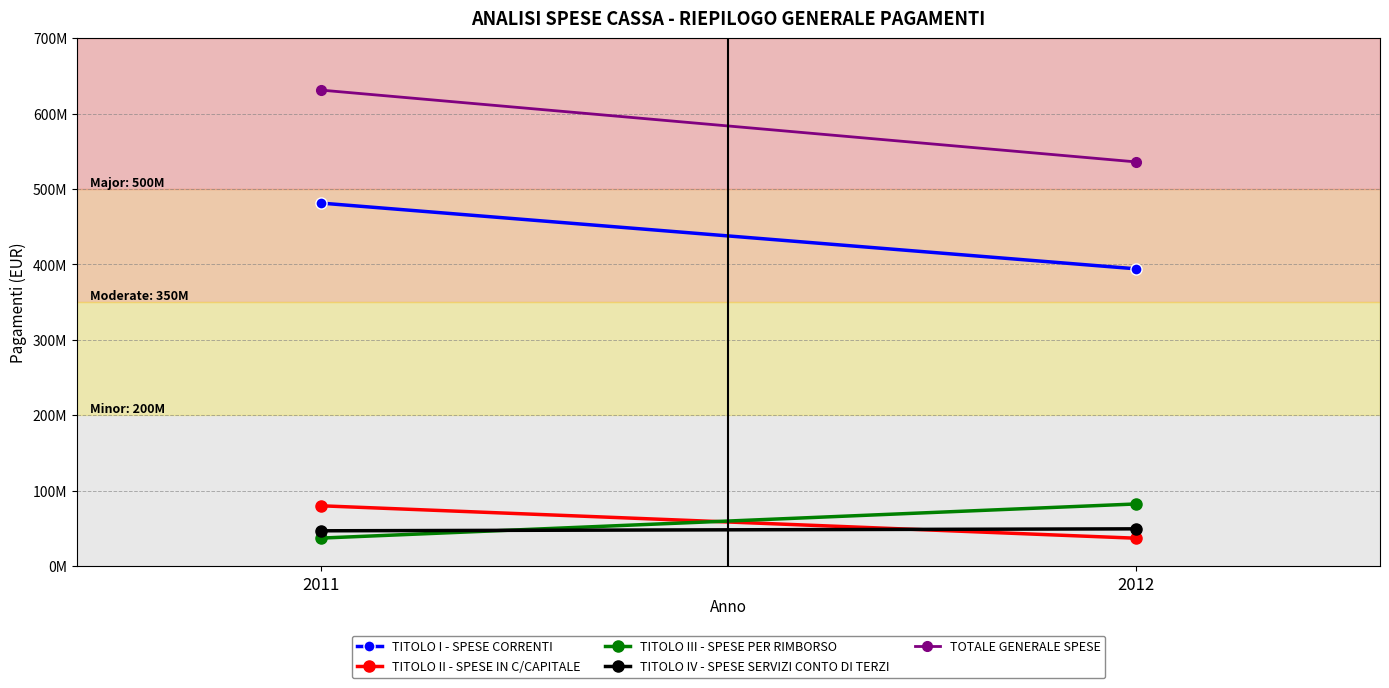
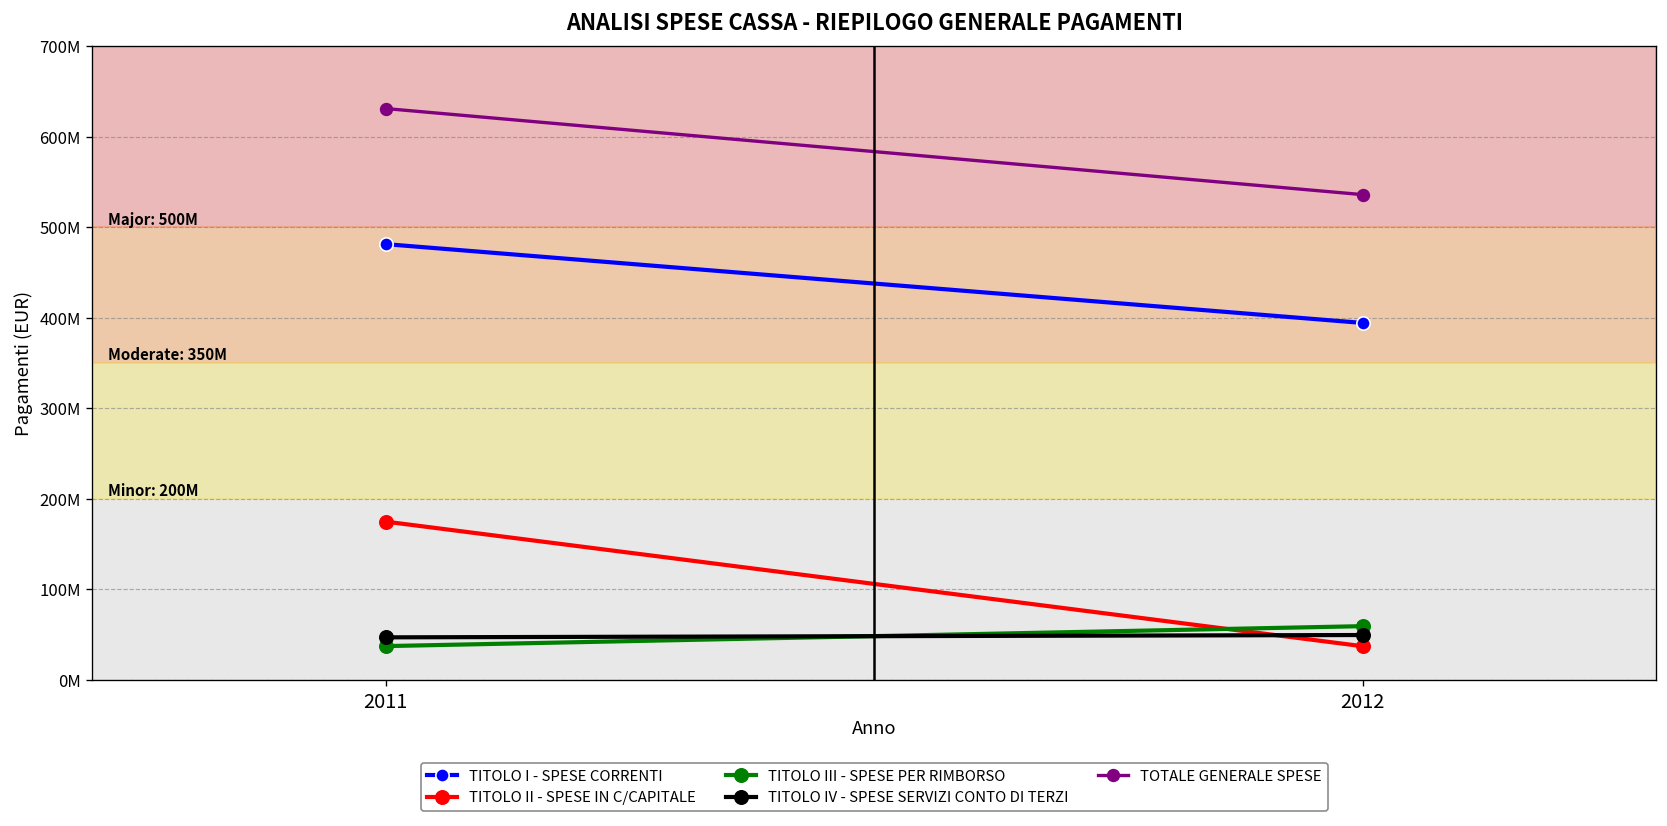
TITOLO II - SPESE IN C/CAPITALE, 2011: 80000000 -> 170000000
TITOLO III - SPESE PER RIMBORSO, 2012: 80000000 -> 60000000
